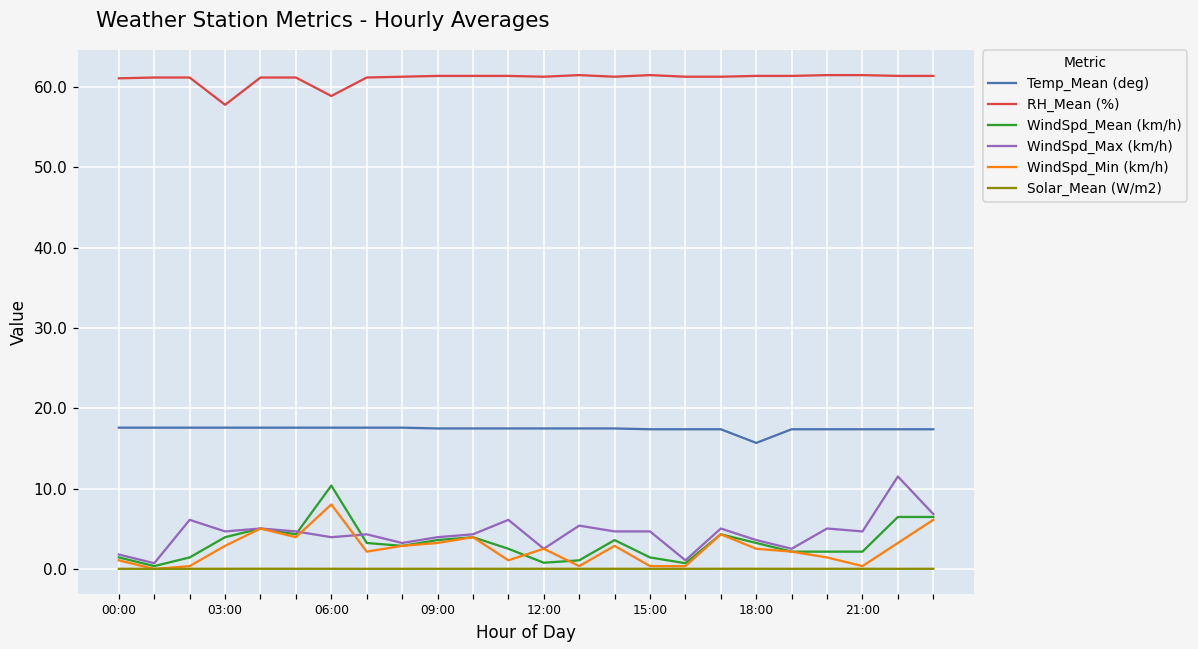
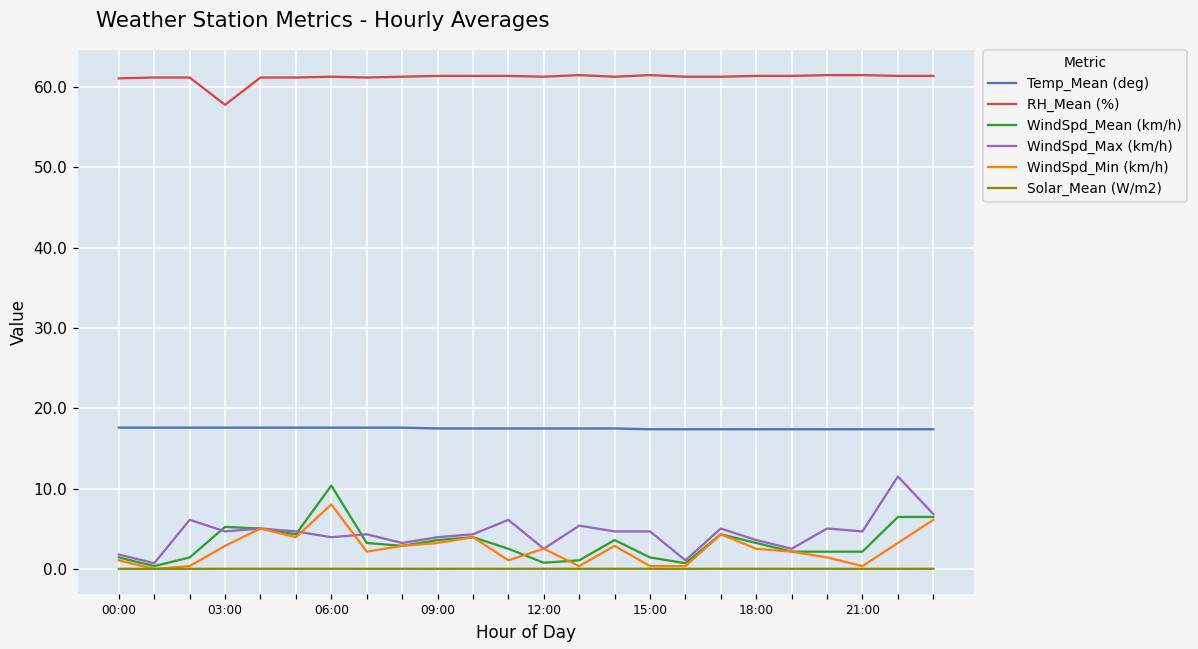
WindSpd_Mean (km/h), 03:00: 4 -> 5
RH_Mean (%), 06:00: 59 -> 61
Temp_Mean (deg), 18:00: 16 -> 17
